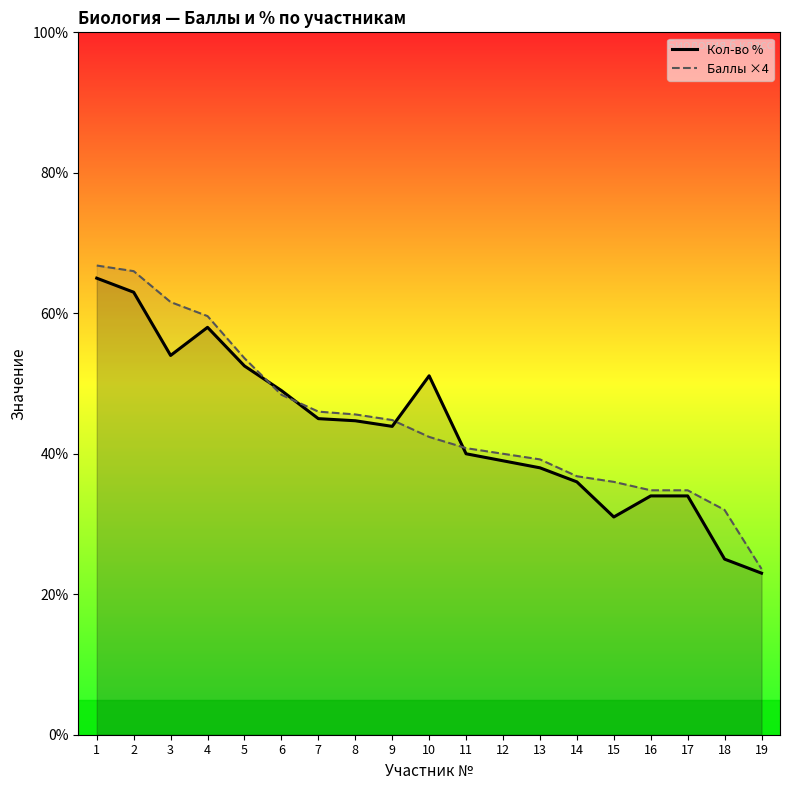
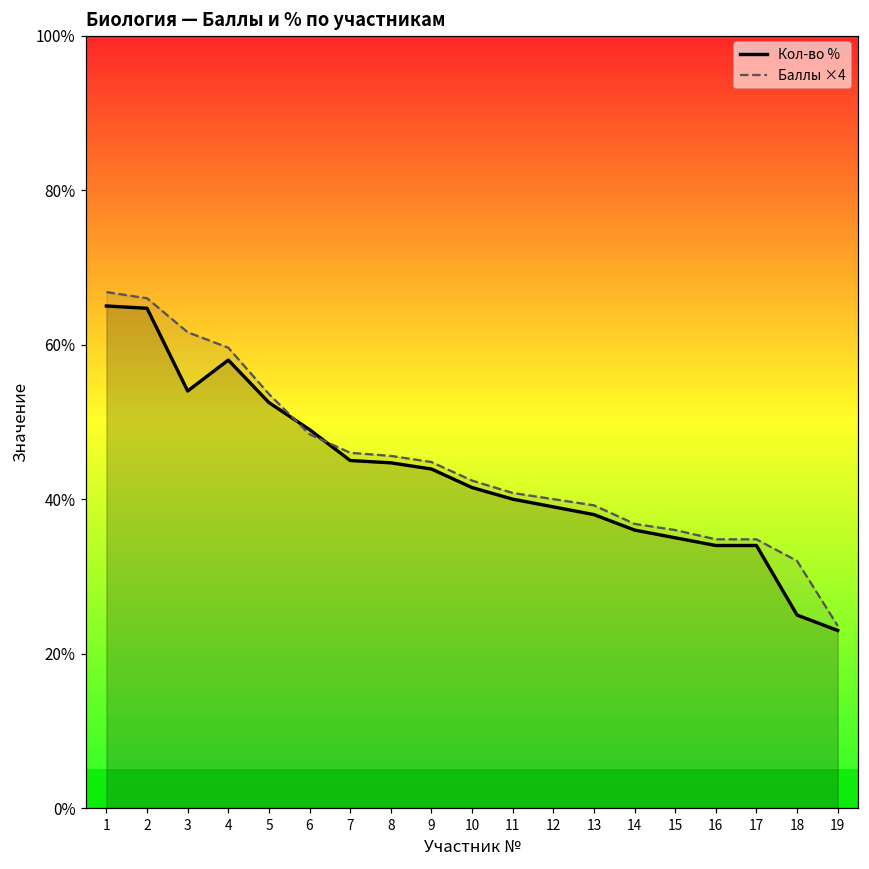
Кол-во %, 2: 63% -> 65%
Кол-во %, 10: 51% -> 42%
Кол-во %, 15: 31% -> 35%
